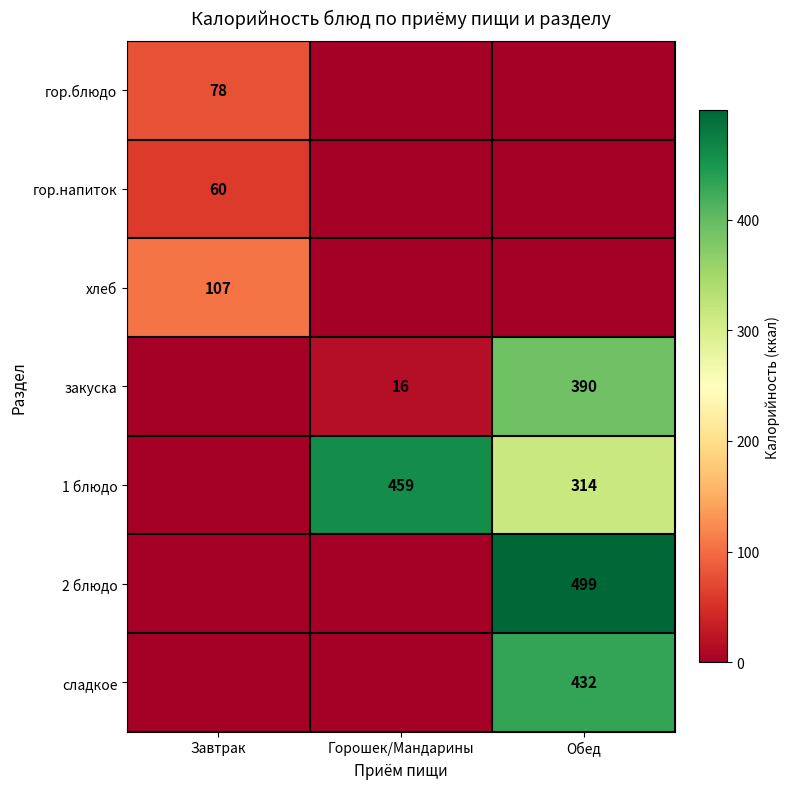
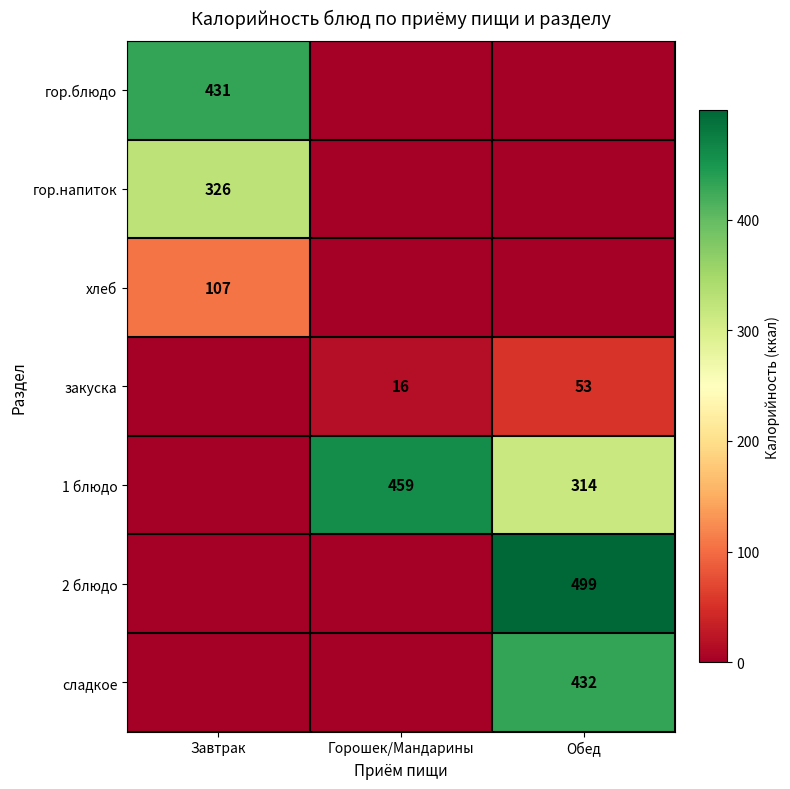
гор.блюдо, Завтрак: 78 -> 431
гор.напиток, Завтрак: 60 -> 326
закуска, Обед: 390 -> 53
